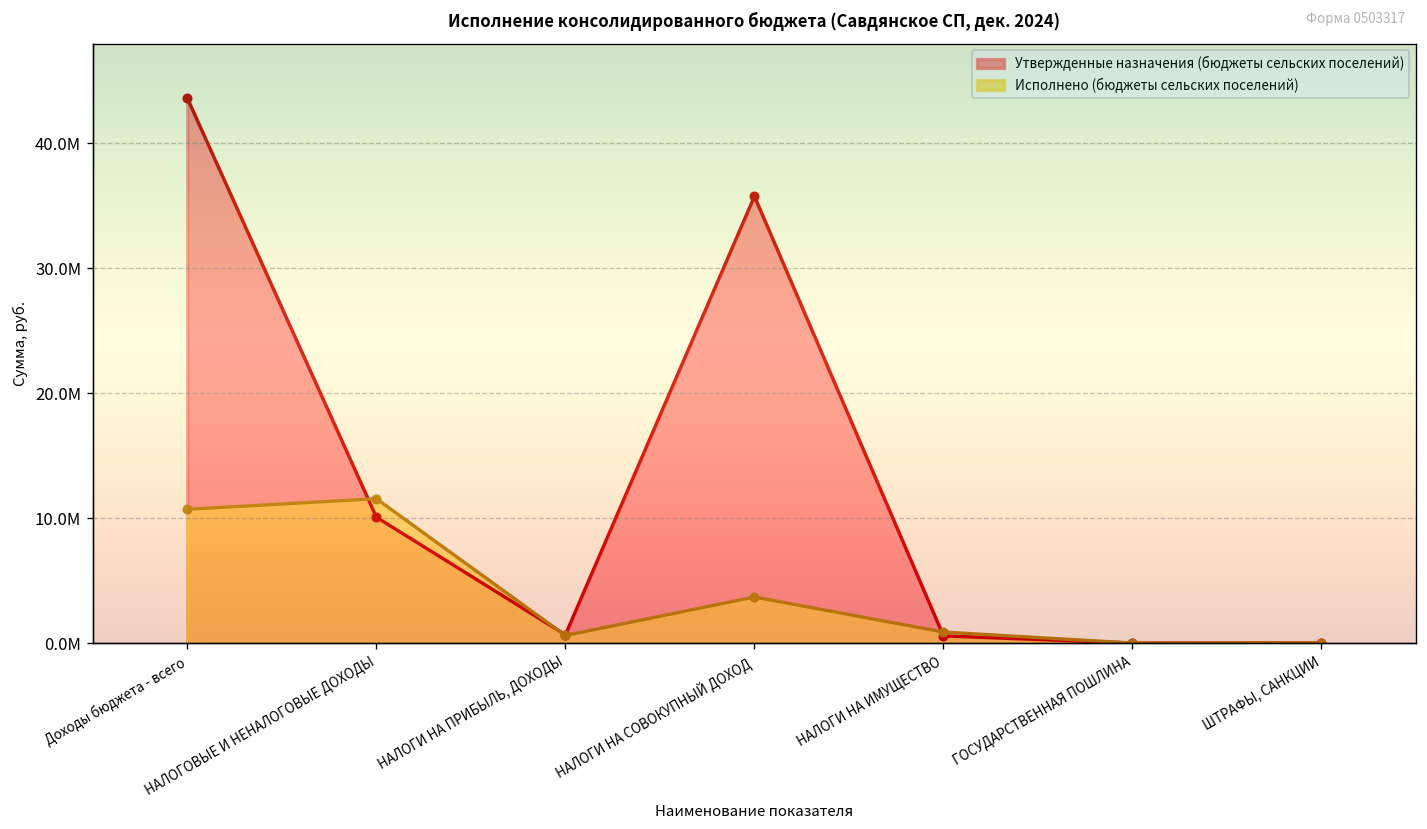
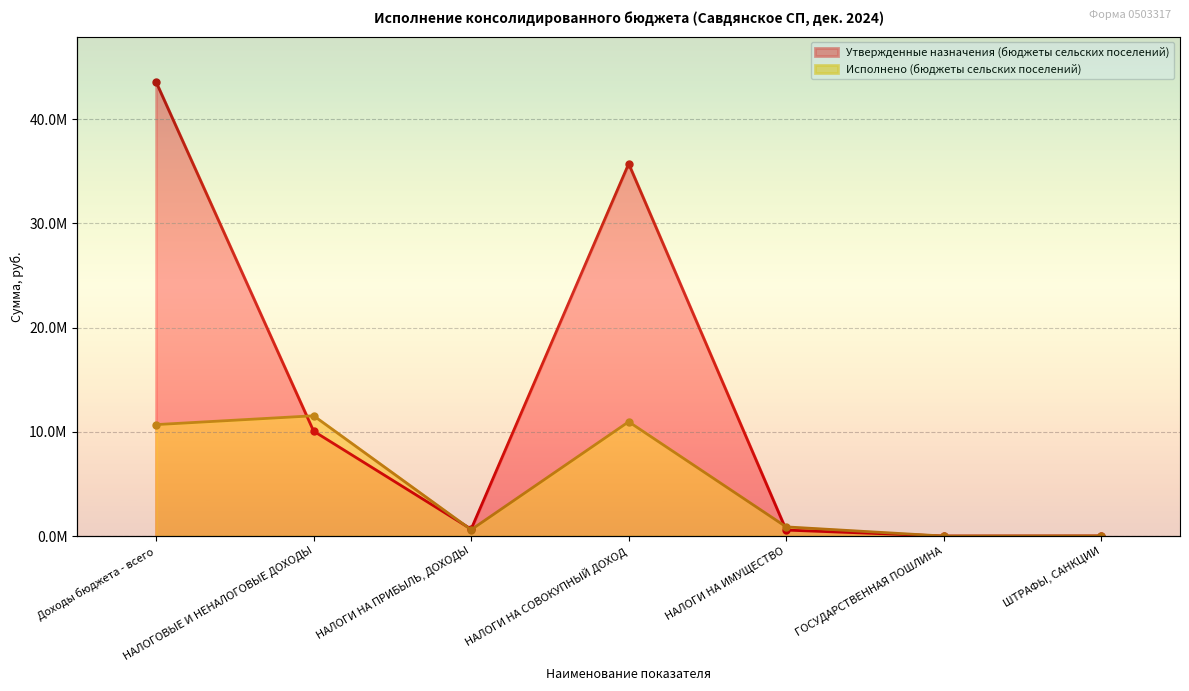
Исполнено (бюджеты сельских поселений), НАЛОГИ НА СОВОКУПНЫЙ ДОХОД: 3700000 -> 11000000
